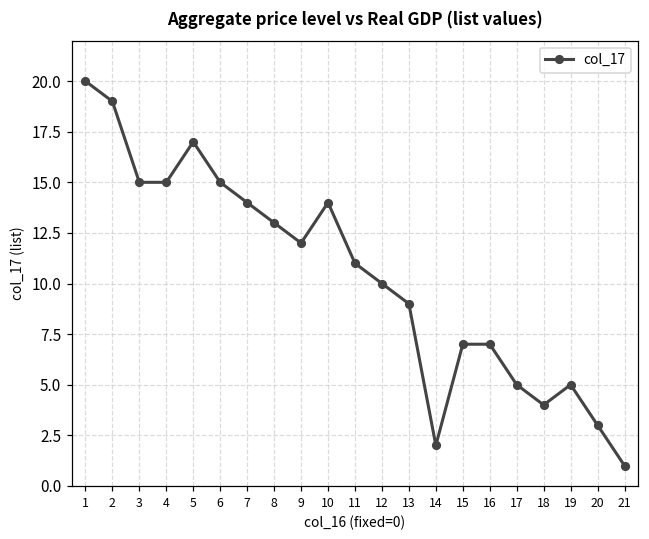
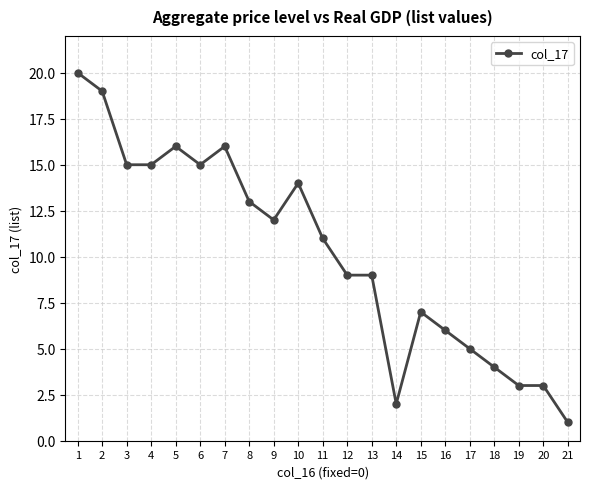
5: 17 -> 16
7: 14 -> 16
12: 10 -> 9
16: 7 -> 6
19: 5 -> 3
